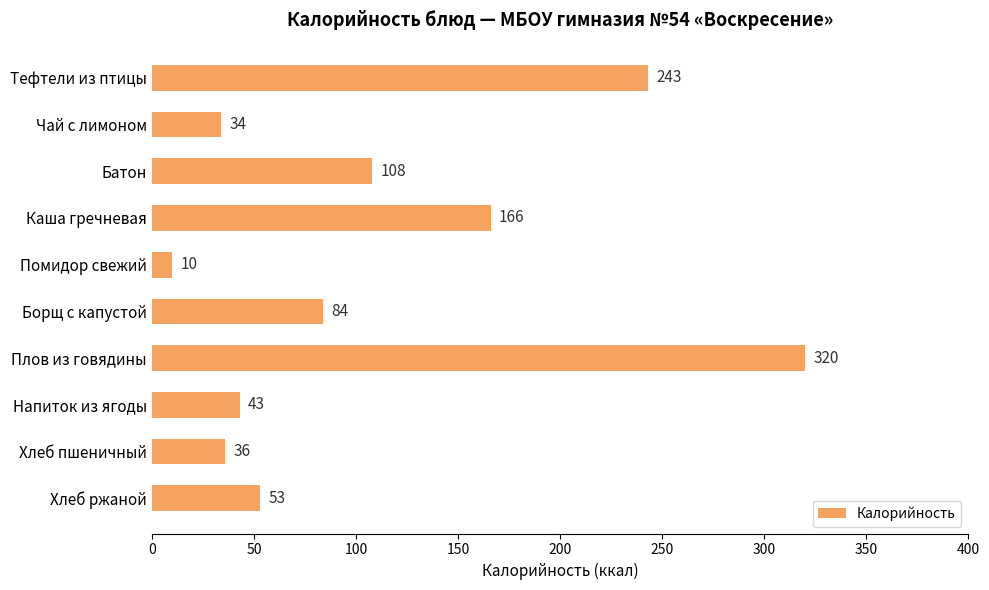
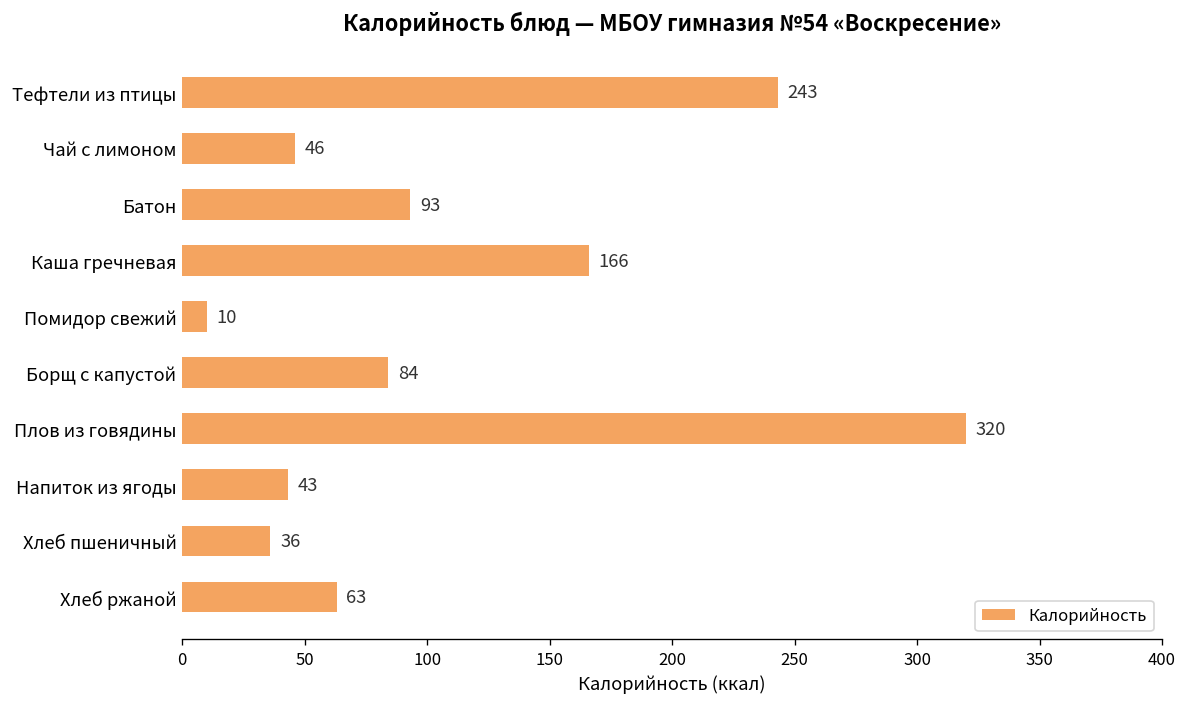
Чай с лимоном: 34 -> 46
Батон: 108 -> 93
Хлеб ржаной: 53 -> 63
